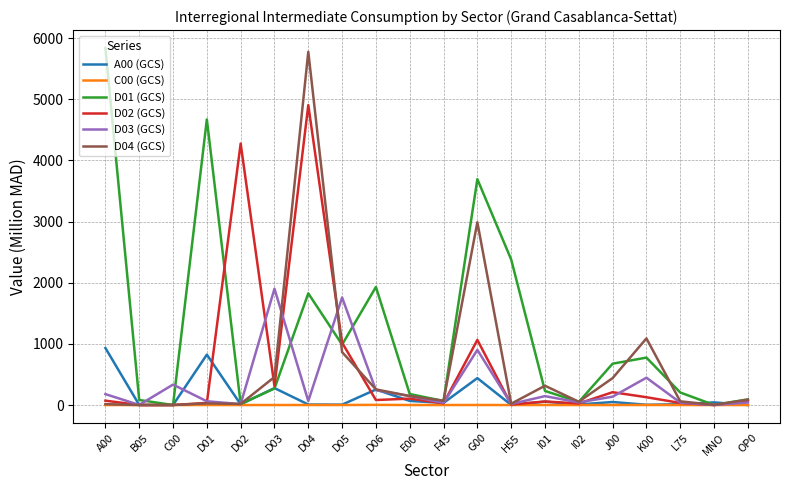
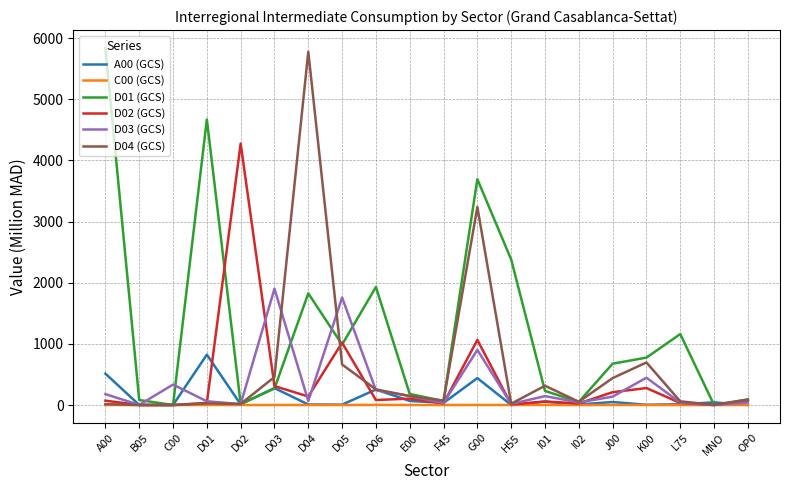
A00 (GCS), A00: 900 -> 500
D02 (GCS), D04: 4900 -> 100
D04 (GCS), D05: 900 -> 700
D04 (GCS), G00: 3000 -> 3200
D02 (GCS), K00: 100 -> 300
D04 (GCS), K00: 1100 -> 700
D01 (GCS), L75: 200 -> 1200
